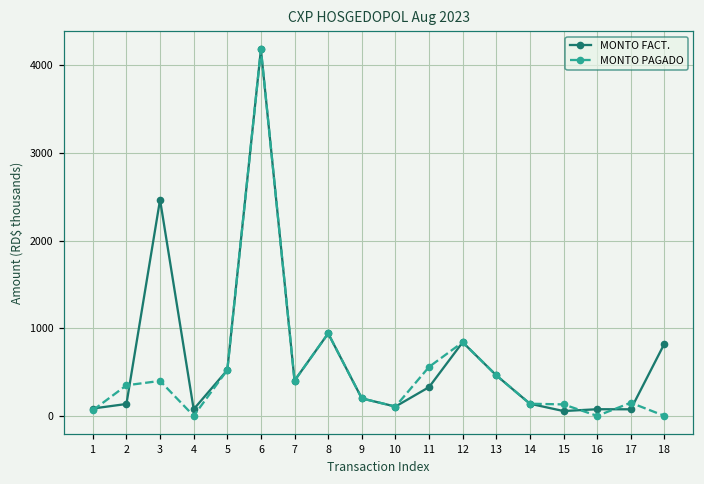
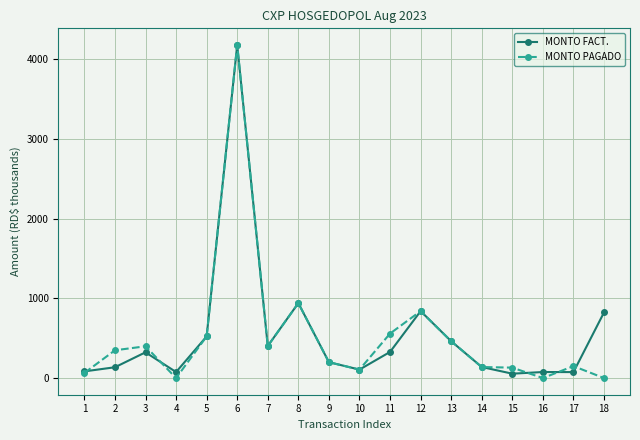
MONTO FACT., 3: 2500 -> 300
